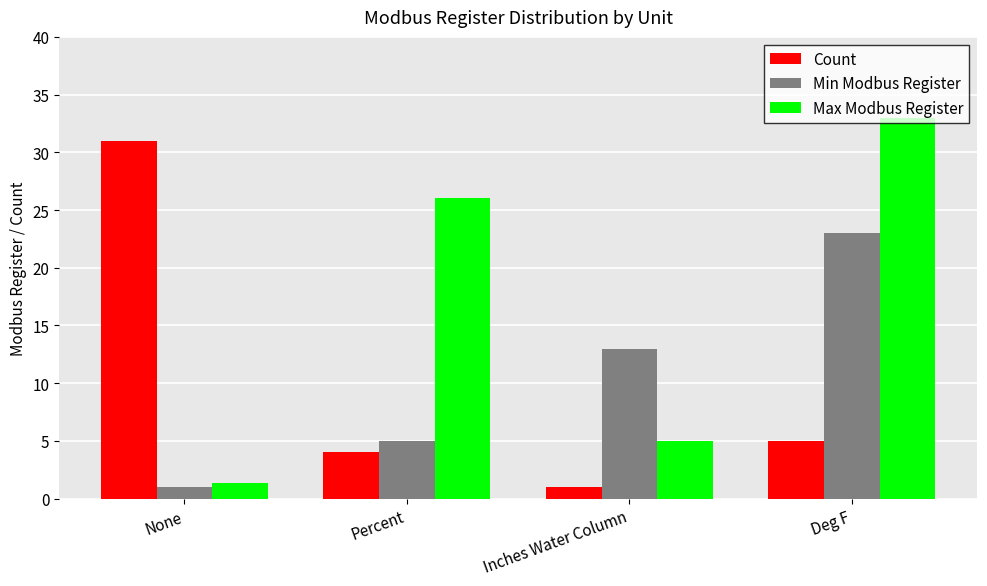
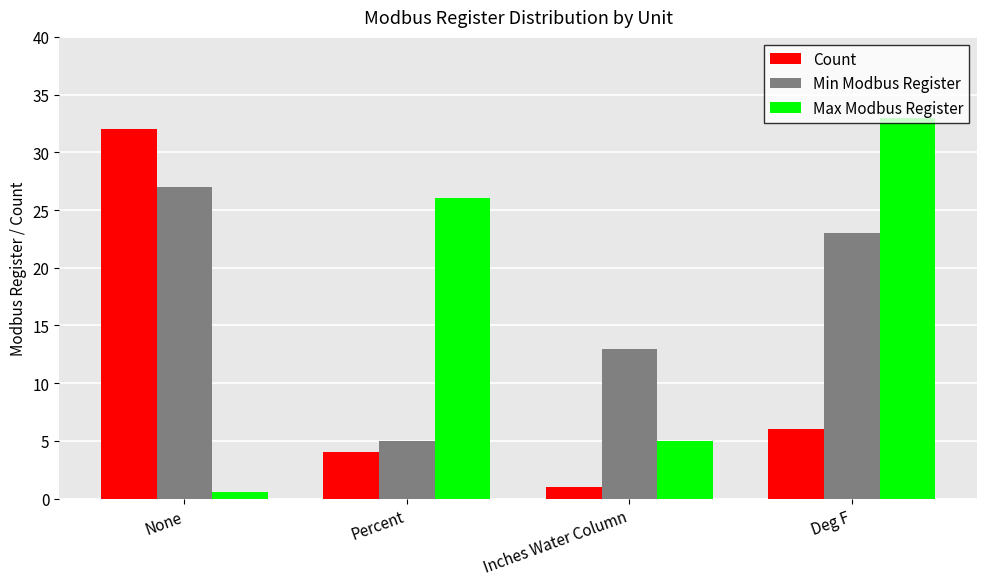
Count, None: 31 -> 32
Min Modbus Register, None: 1 -> 27
Max Modbus Register, None: 1.3 -> 0.6
Count, Deg F: 5 -> 6
